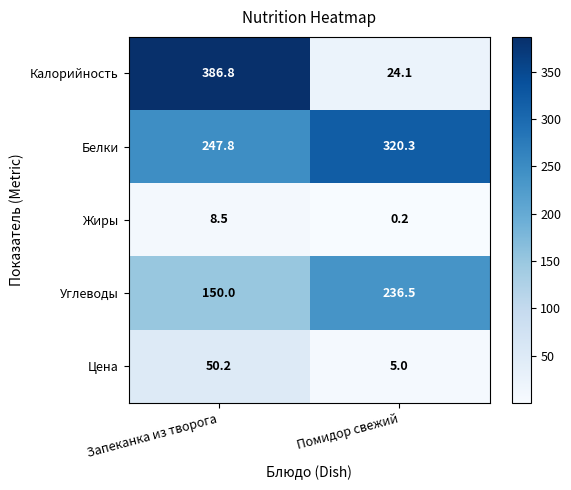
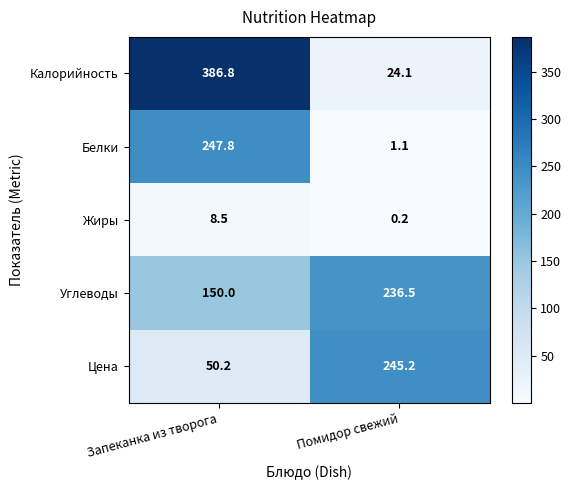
Белки, Помидор свежий: 320.3 -> 1.1
Цена, Помидор свежий: 5.0 -> 245.2
